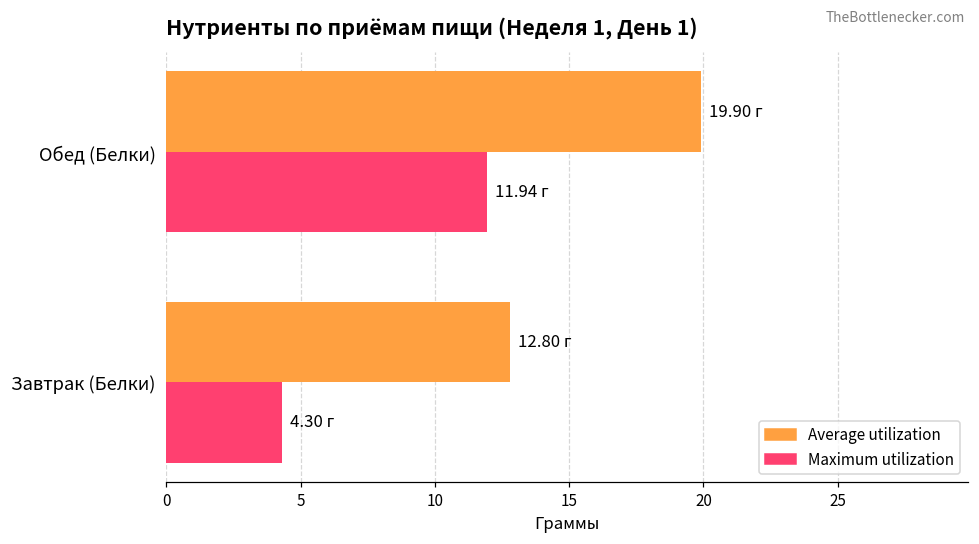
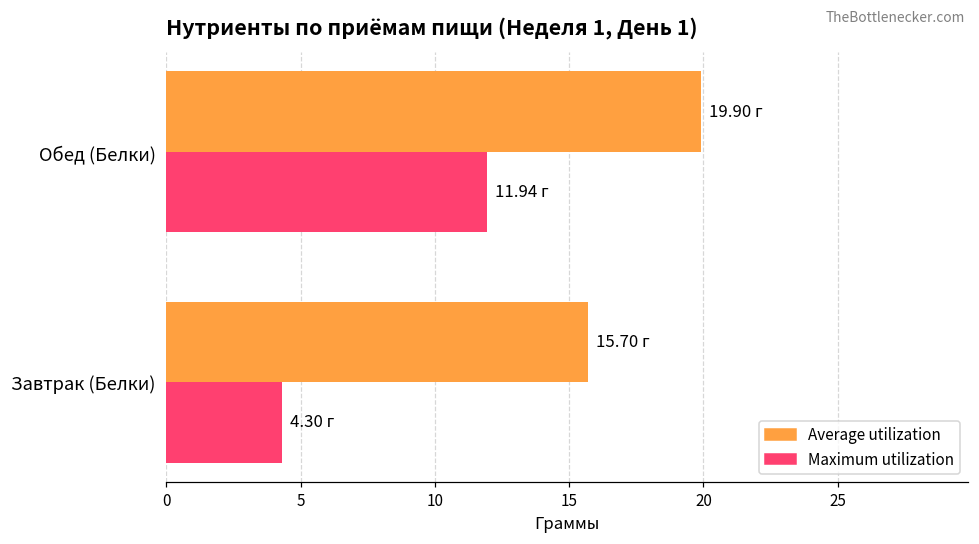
Average utilization, Завтрак (Белки): 12.80 -> 15.70
